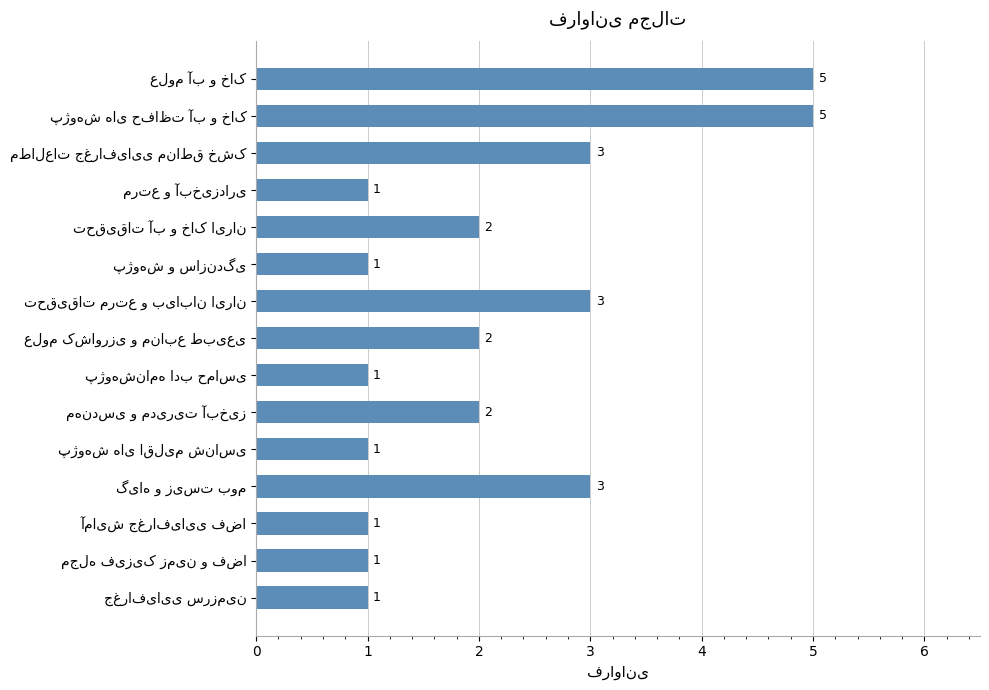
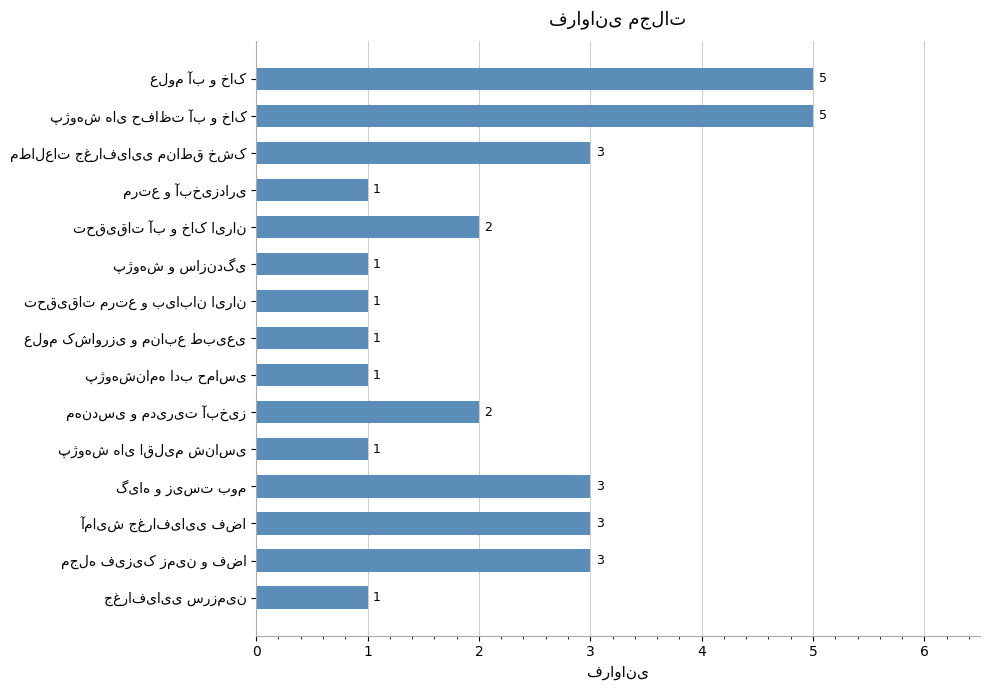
تحقیقات مرتع و بیابان ایران: 3 -> 1
علوم کشاورزی و منابع طبیعی: 2 -> 1
آمایش جغرافیایی فضا: 1 -> 3
مجله فیزیک زمین و فضا: 1 -> 3
